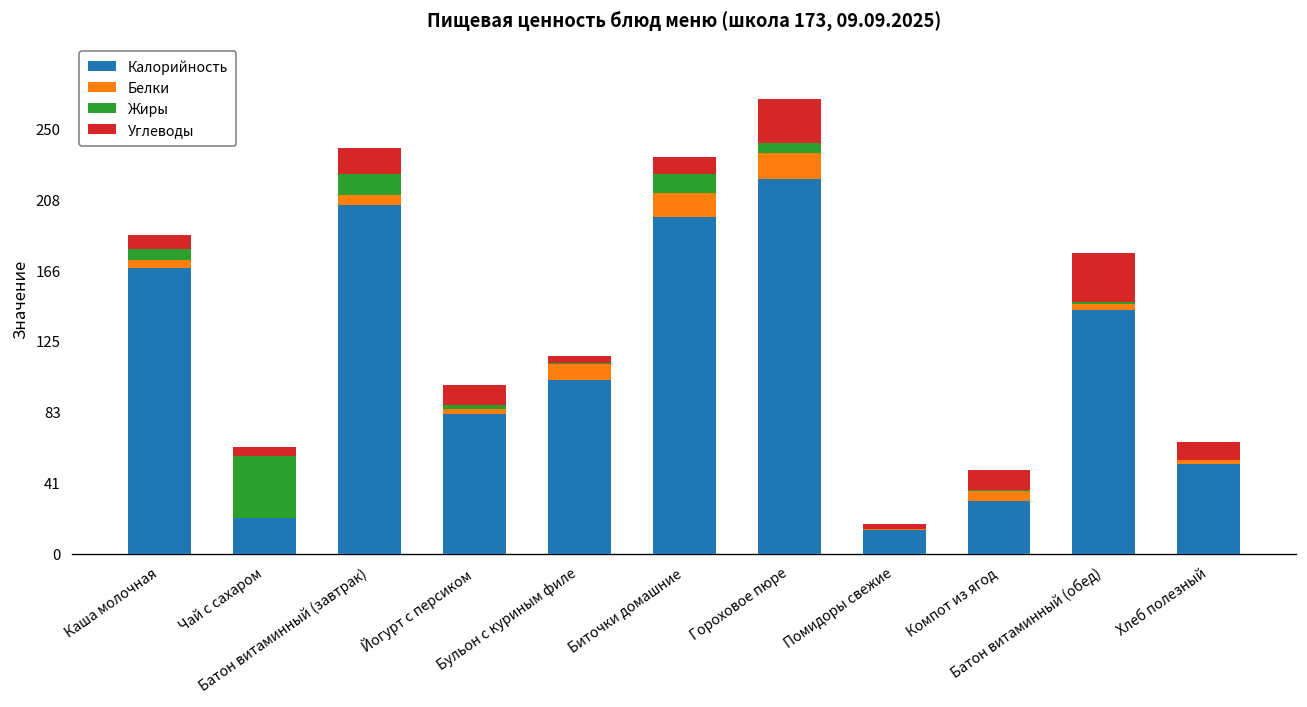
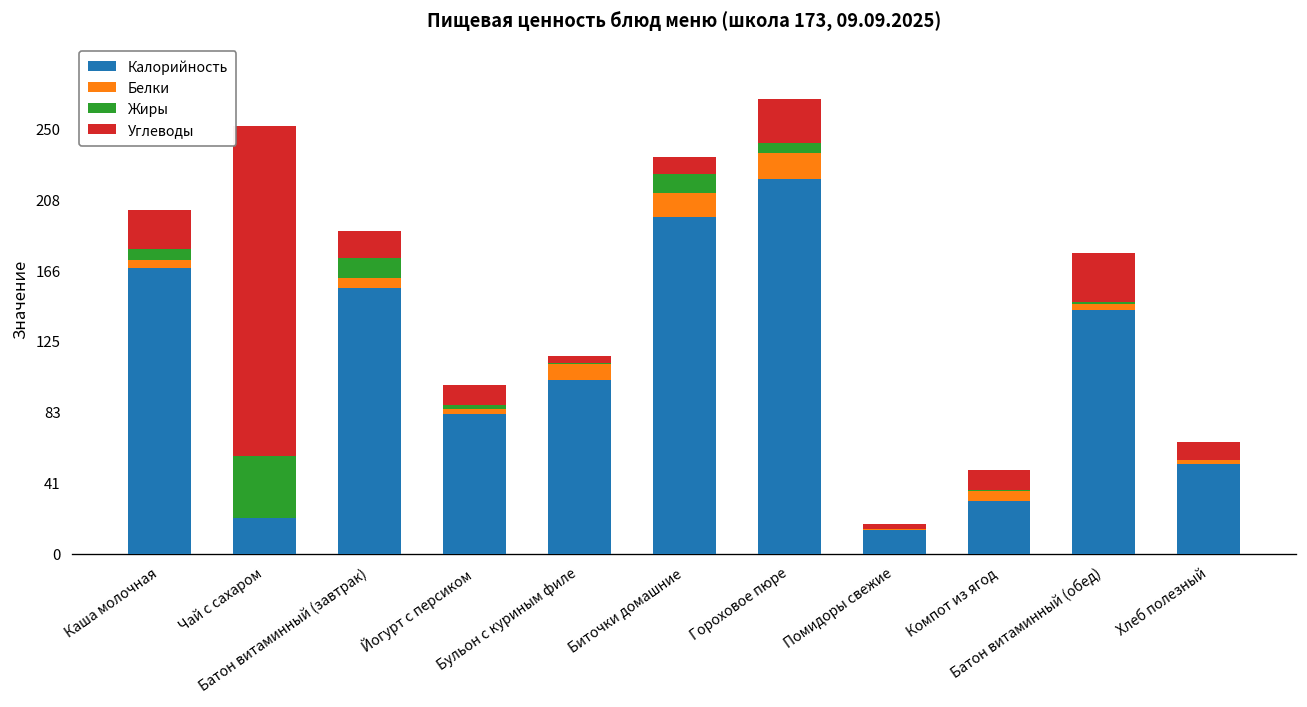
Углеводы, Каша молочная: 8 -> 23
Углеводы, Чай с сахаром: 5 -> 194
Калорийность, Батон витаминный (завтрак): 205 -> 156
